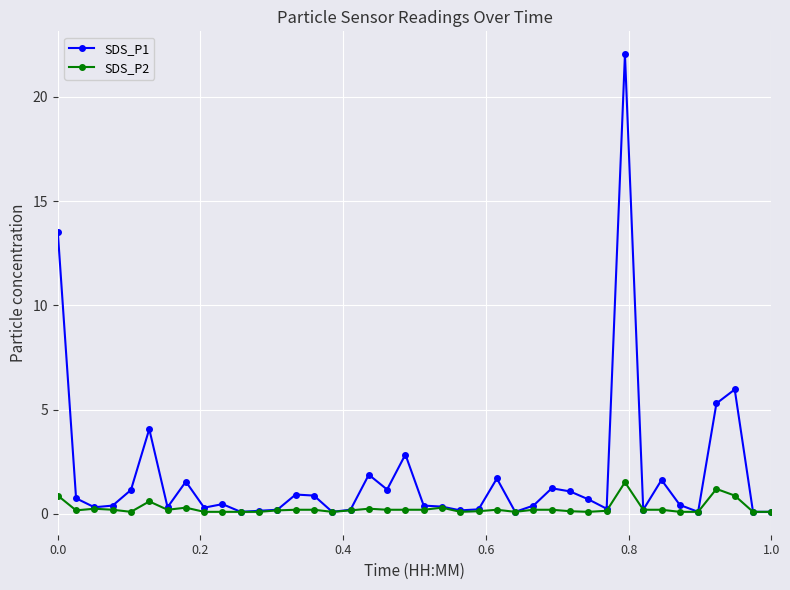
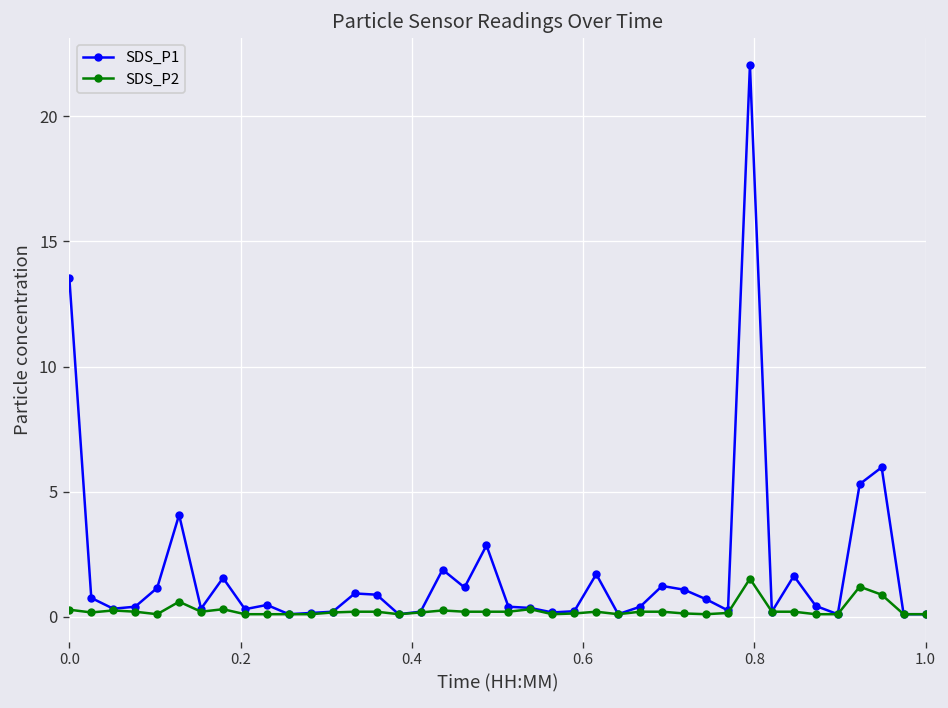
SDS_P2, 0.0: 0.9 -> 0.3
